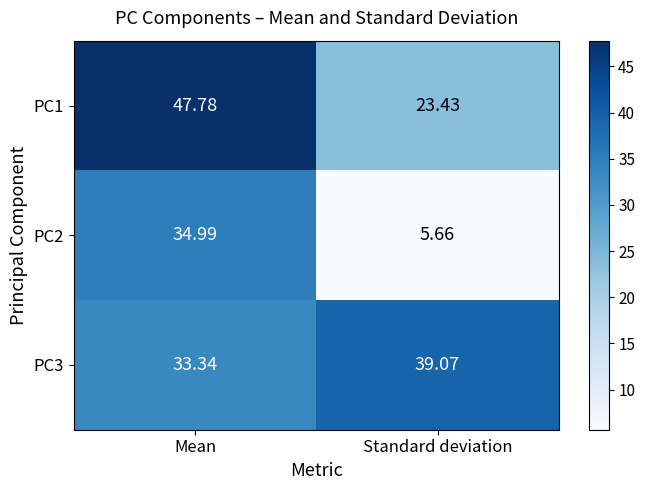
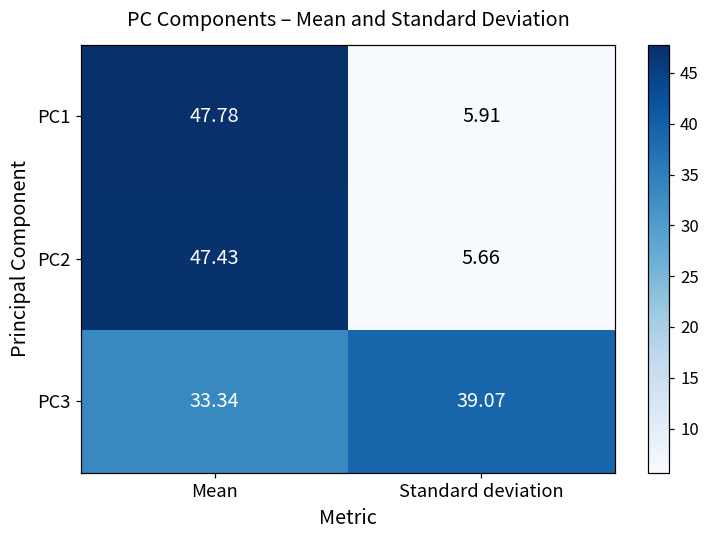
PC1, Standard deviation: 23.43 -> 5.91
PC2, Mean: 34.99 -> 47.43
